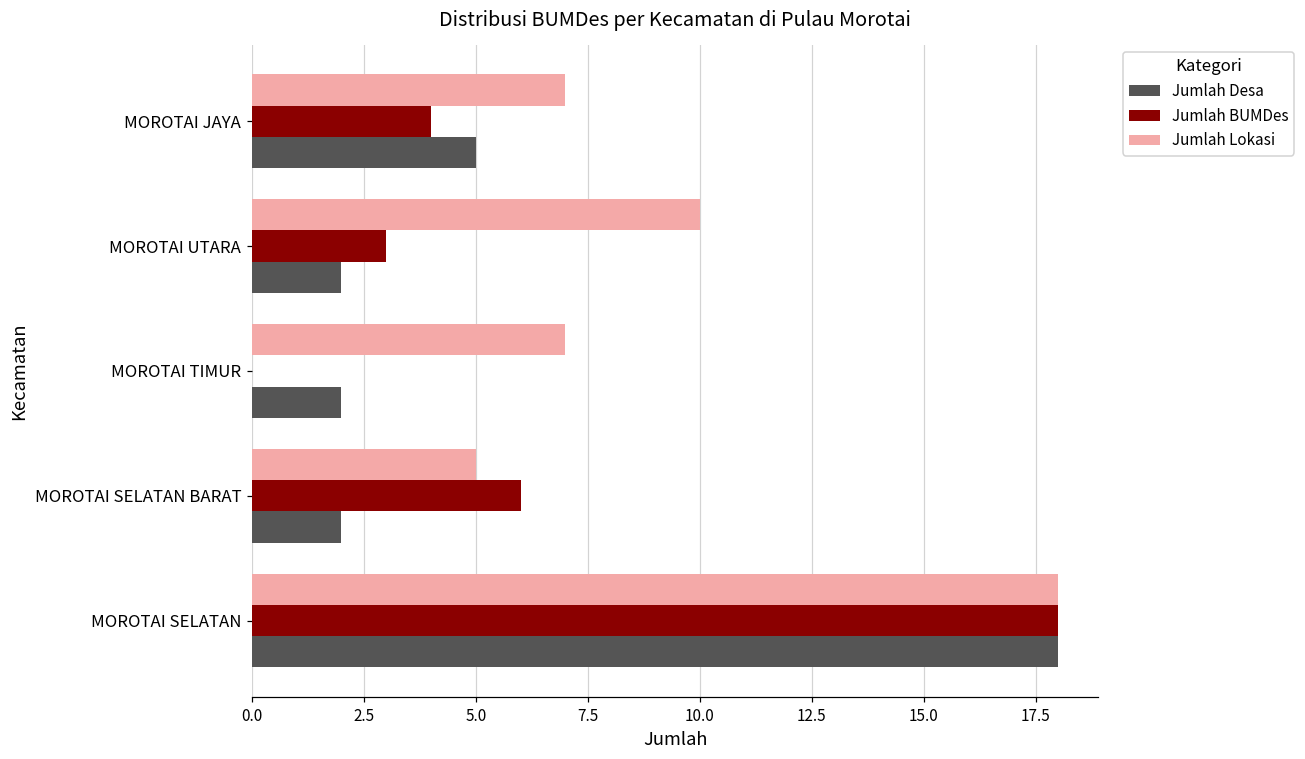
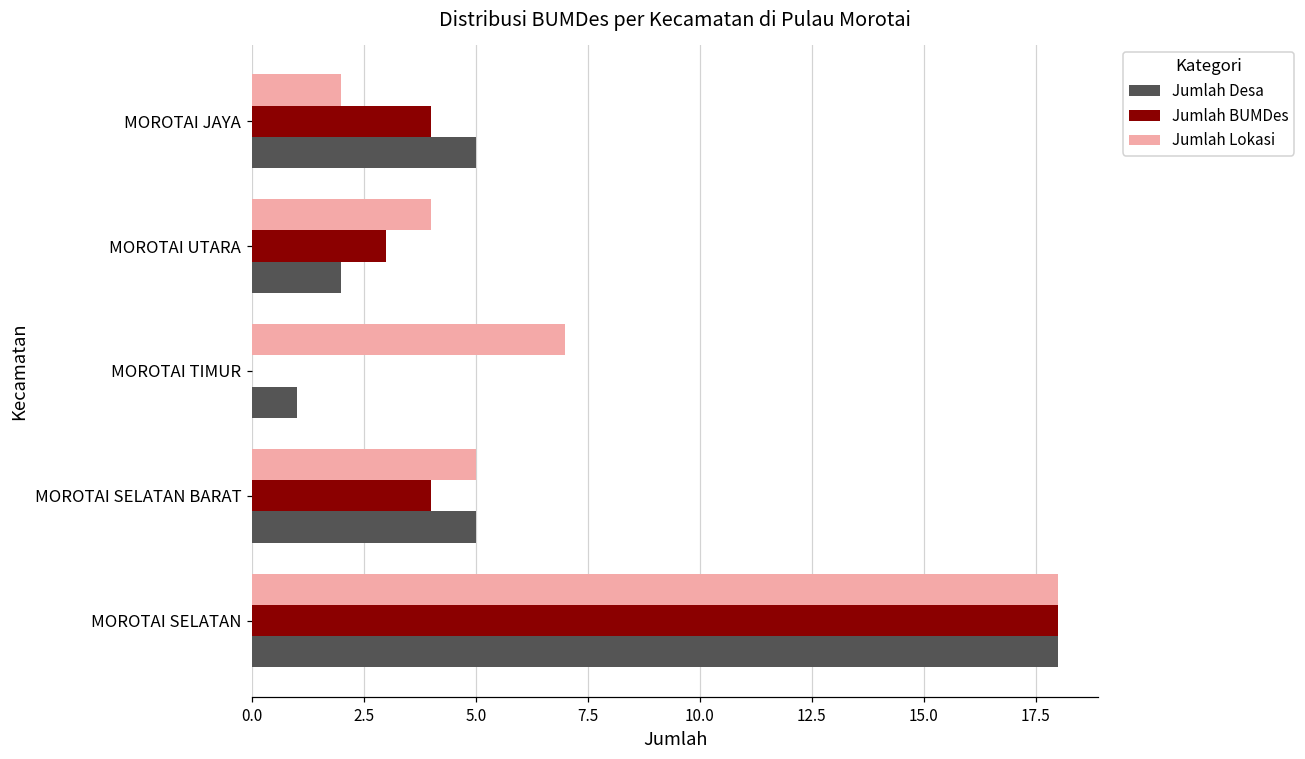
Jumlah Lokasi, MOROTAI JAYA: 7 -> 2
Jumlah Lokasi, MOROTAI UTARA: 10 -> 4
Jumlah Desa, MOROTAI TIMUR: 2 -> 1
Jumlah BUMDes, MOROTAI SELATAN BARAT: 6 -> 4
Jumlah Desa, MOROTAI SELATAN BARAT: 2 -> 5
